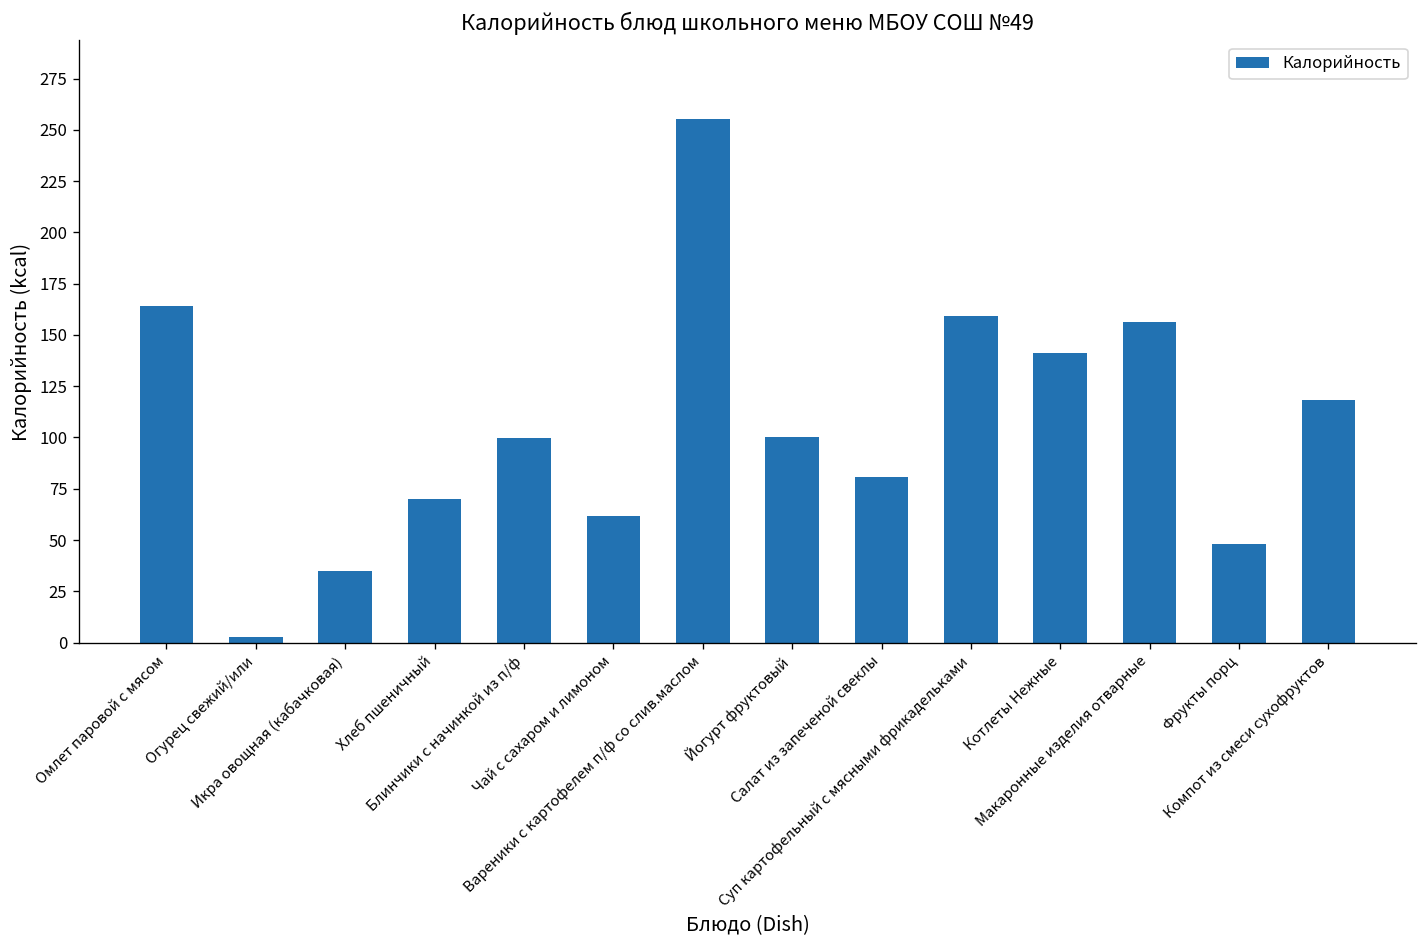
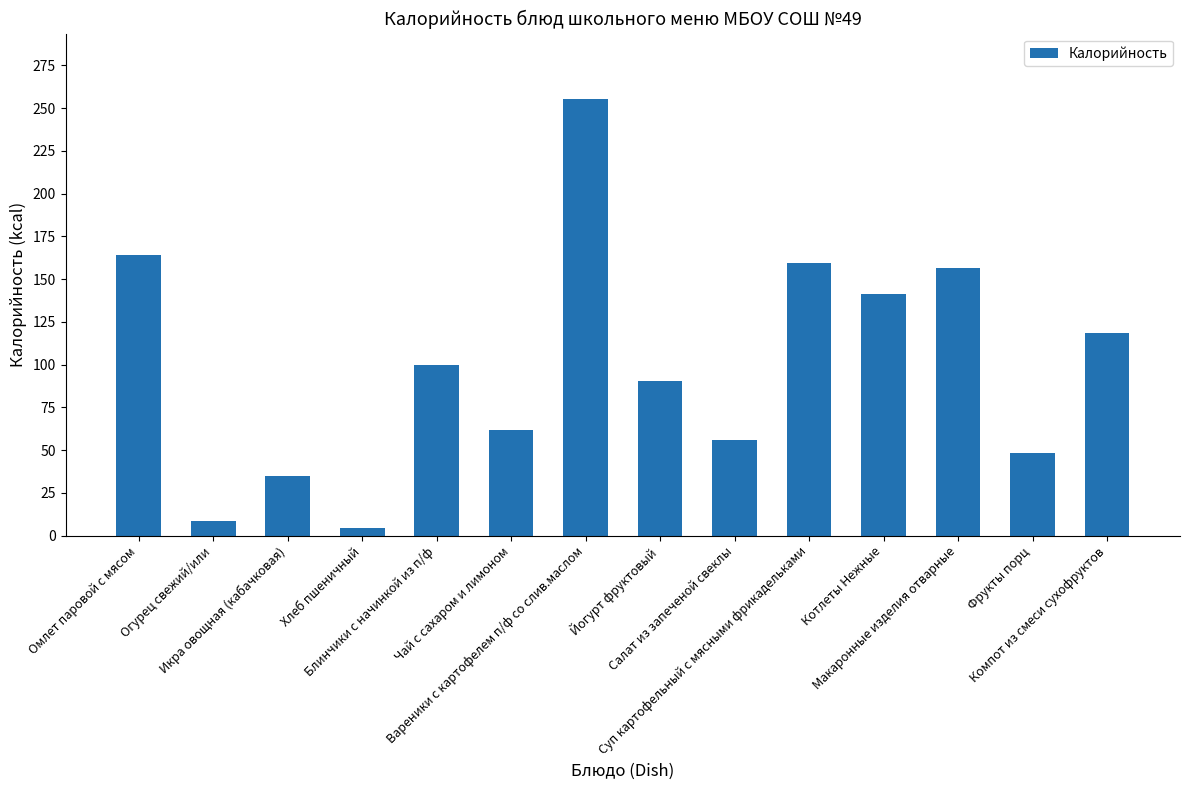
Огурец свежий/или: 3 -> 8
Хлеб пшеничный: 70 -> 5
Йогурт фруктовый: 100 -> 90
Салат из запеченой свеклы: 81 -> 56
